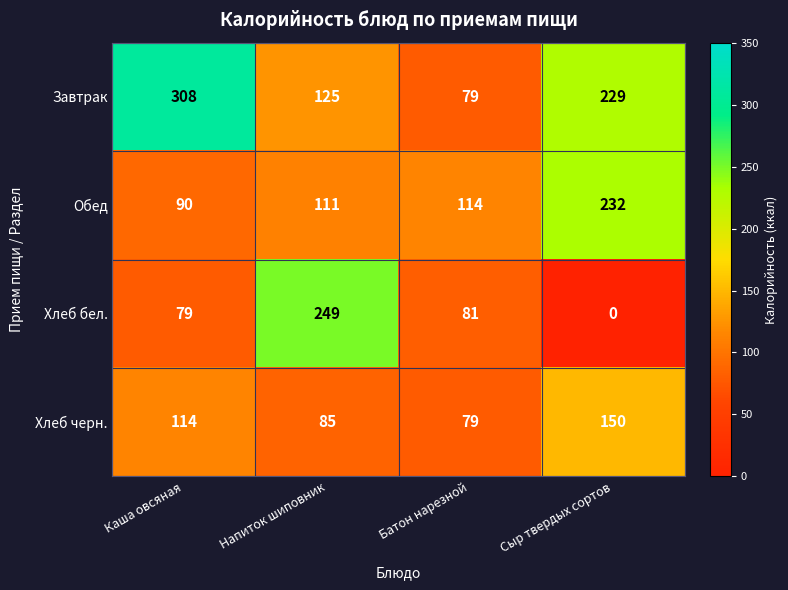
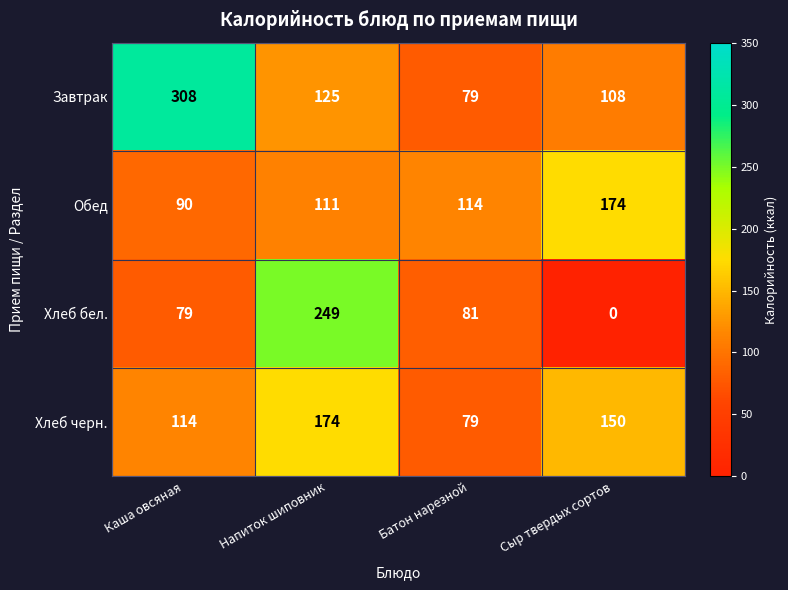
Завтрак, Сыр твердых сортов: 229 -> 108
Обед, Сыр твердых сортов: 232 -> 174
Хлеб черн., Напиток шиповник: 85 -> 174
